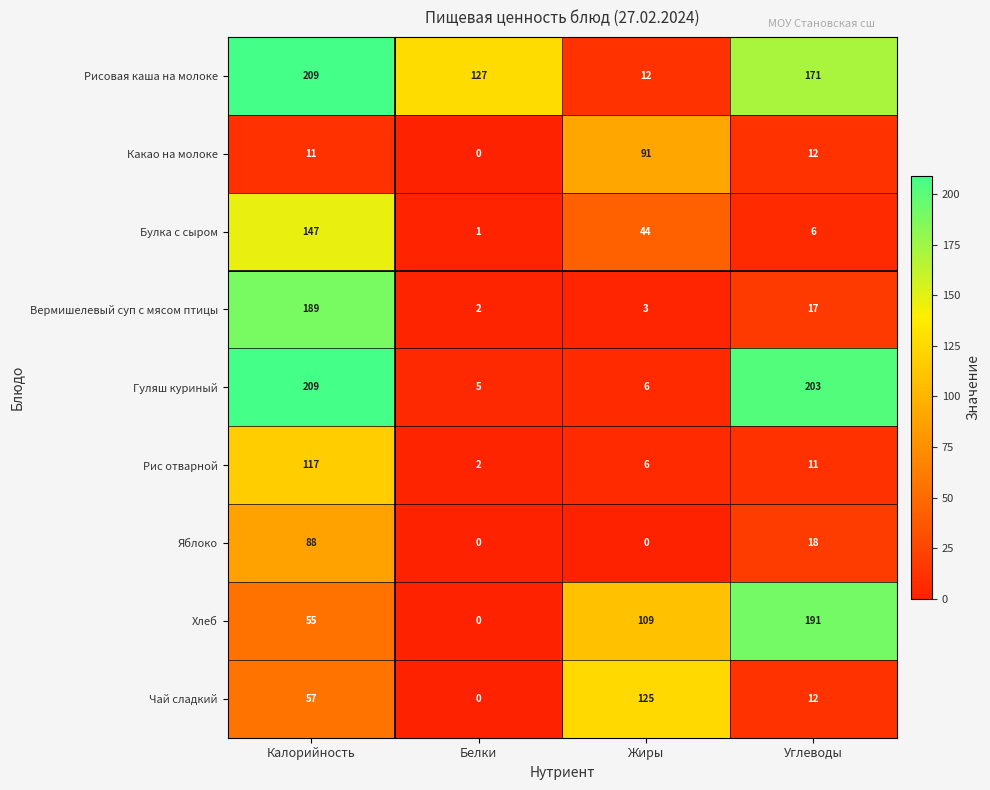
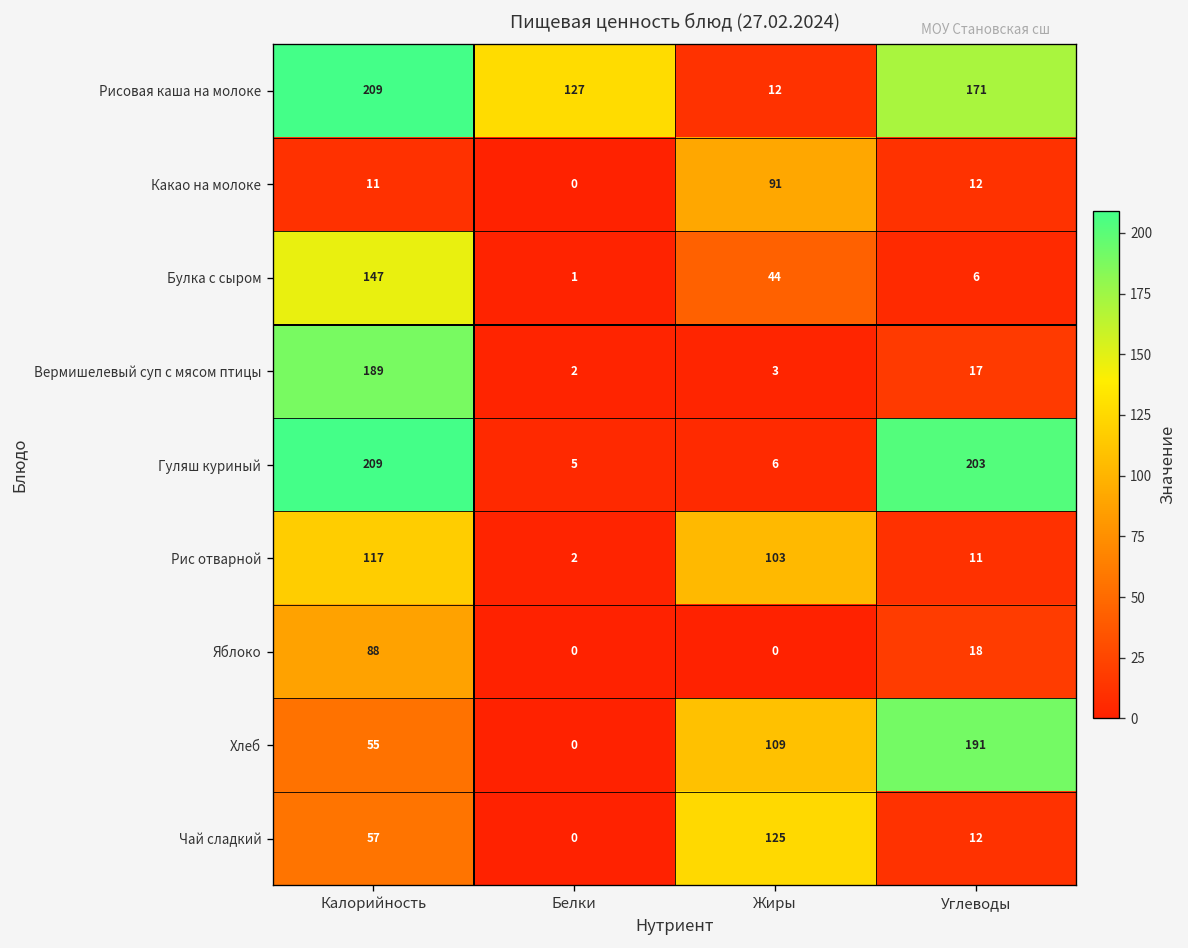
Рис отварной, Жиры: 6 -> 103
